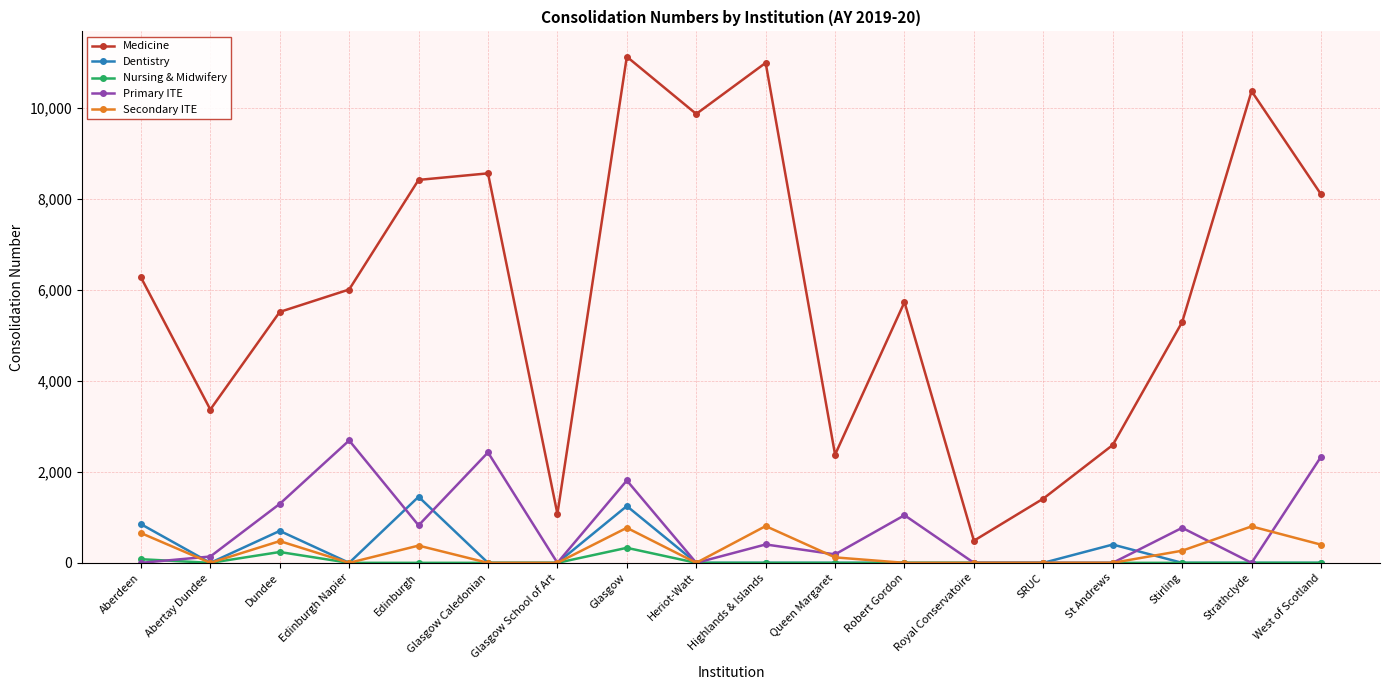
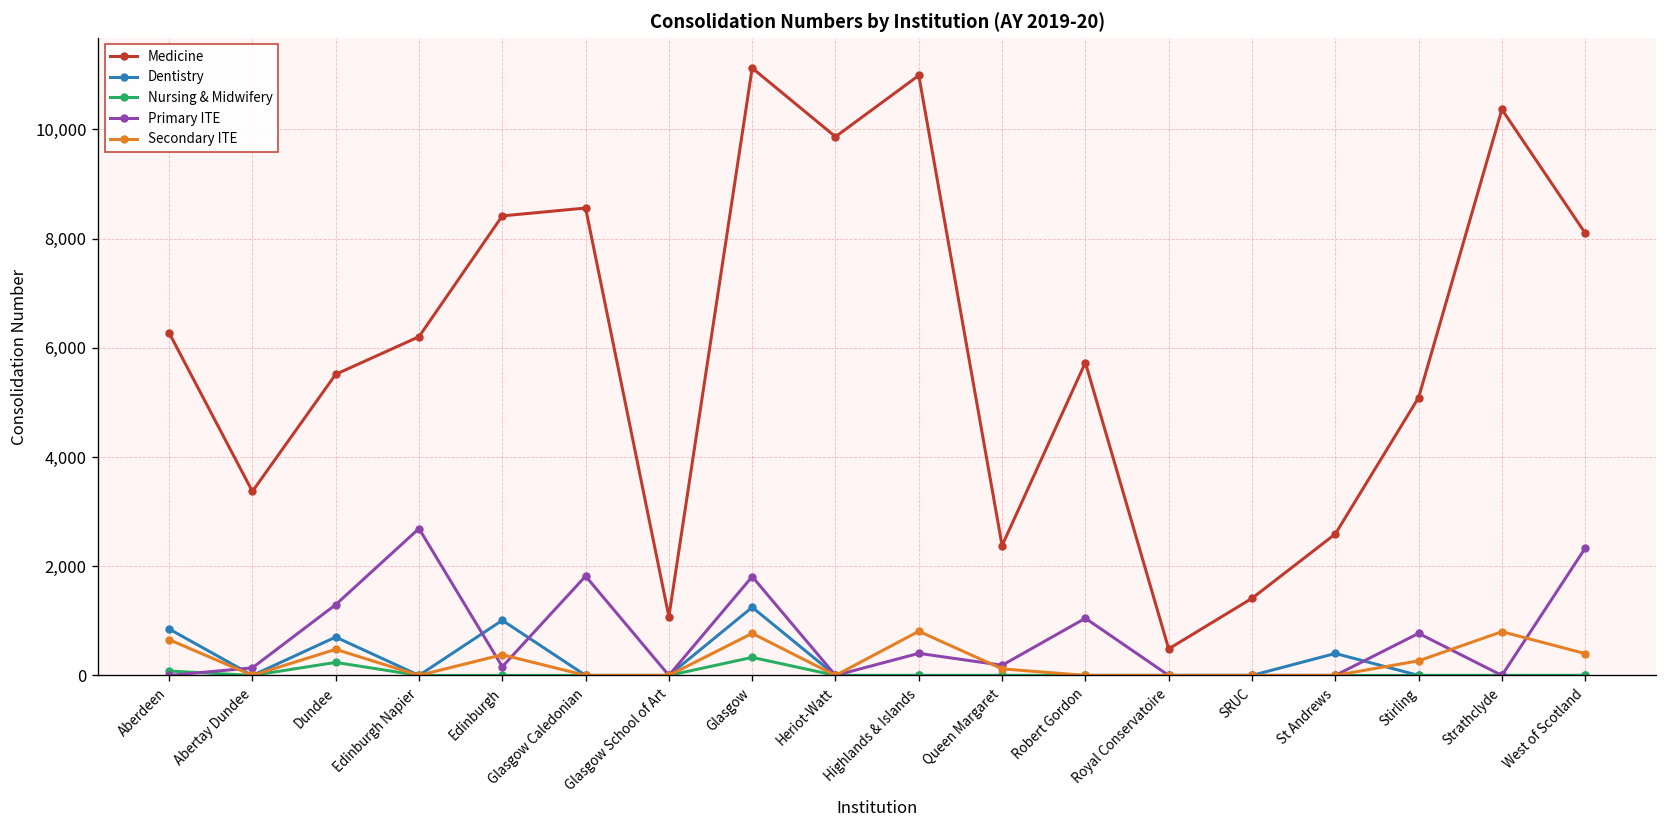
Medicine, Edinburgh Napier: 6,000 -> 6,200
Dentistry, Edinburgh: 1,500 -> 1,000
Primary ITE, Edinburgh: 800 -> 200
Primary ITE, Glasgow Caledonian: 2,400 -> 1,800
Medicine, Stirling: 5,300 -> 5,100
